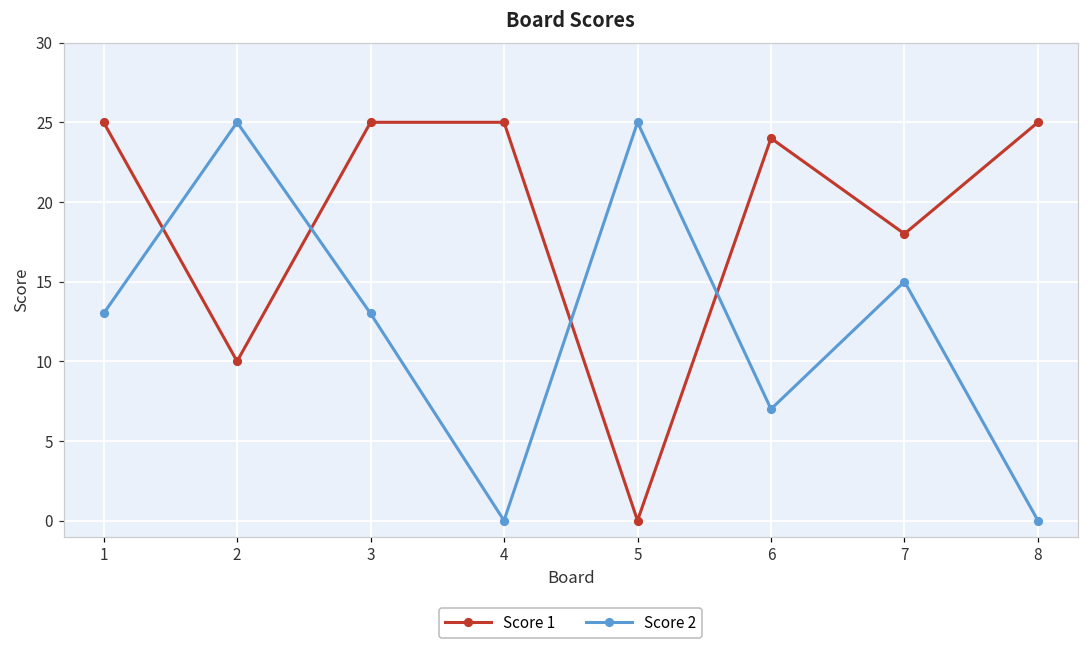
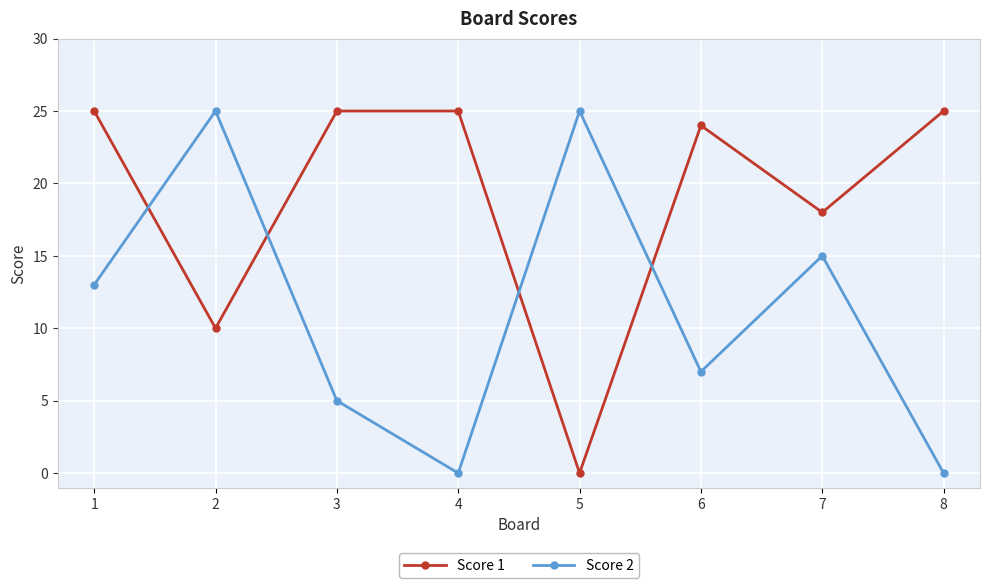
Score 2, 3: 13 -> 5
